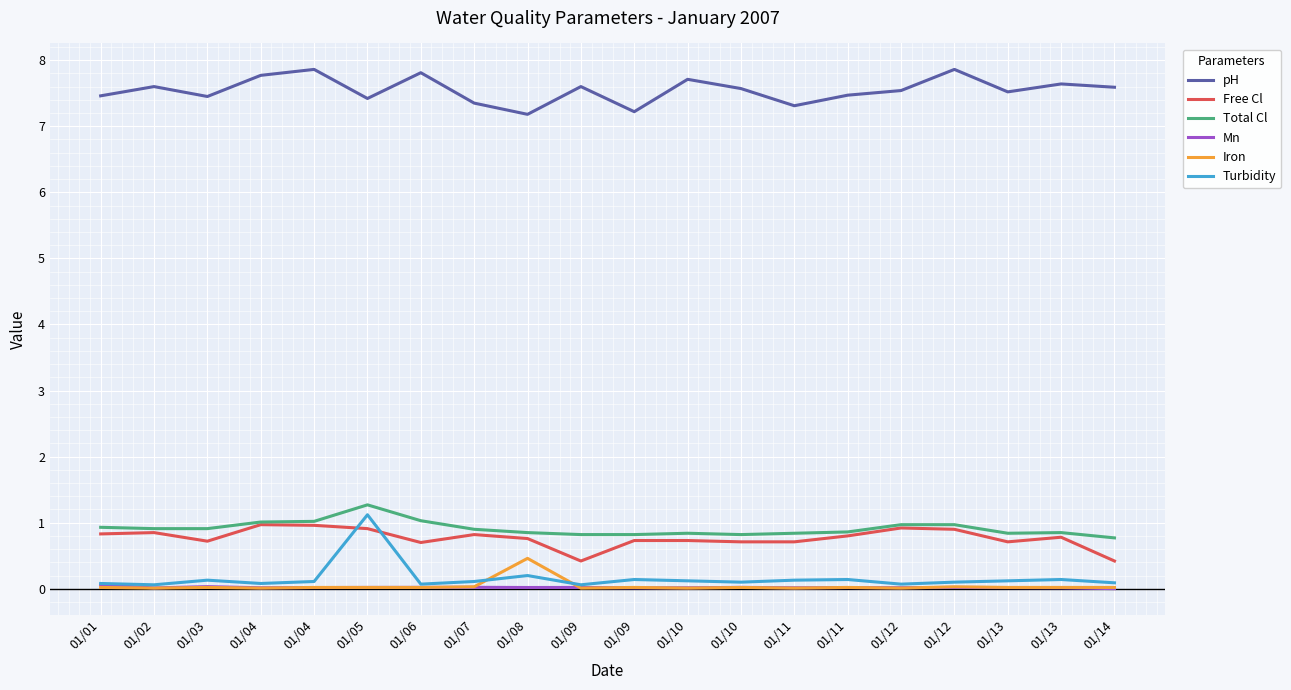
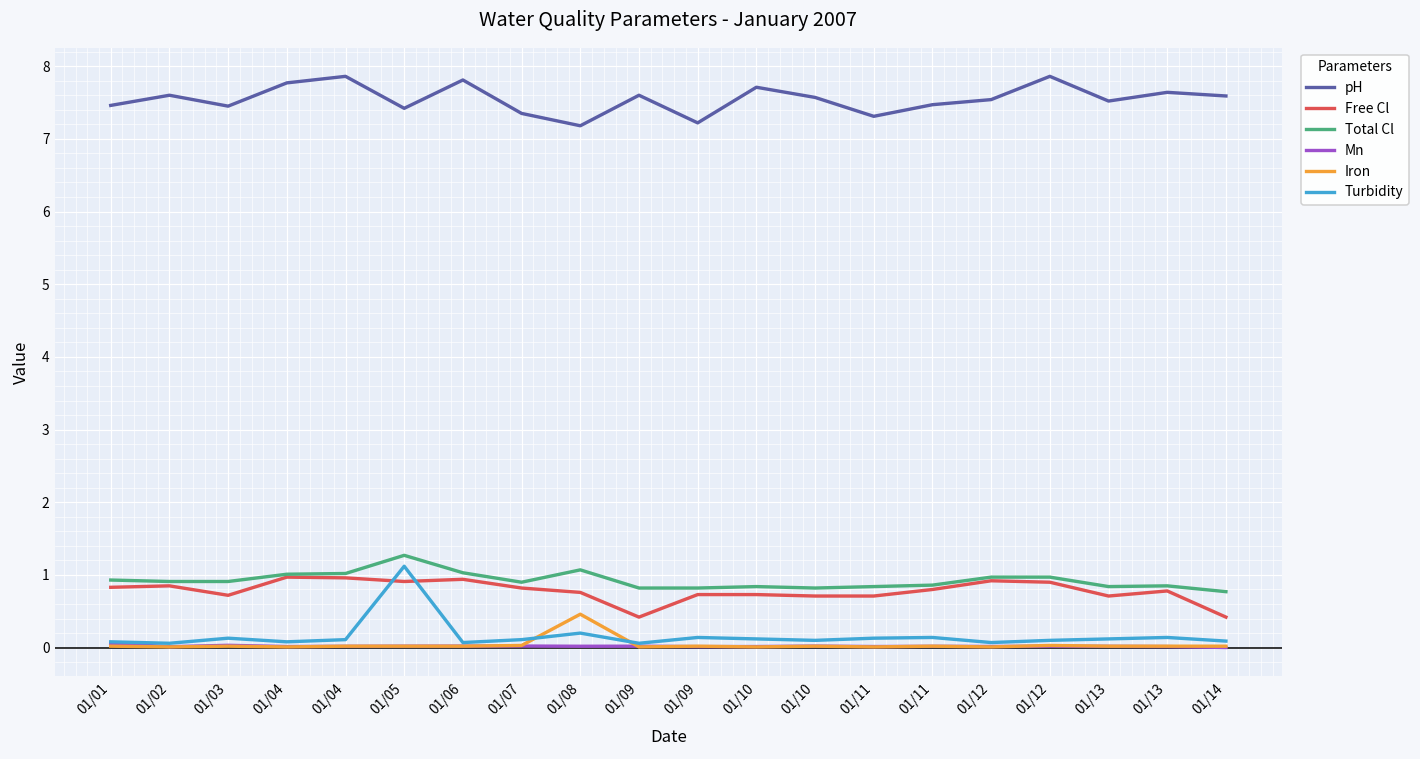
Free Cl, 01/06: 0.7 -> 0.9
Total Cl, 01/08: 0.9 -> 1.1
